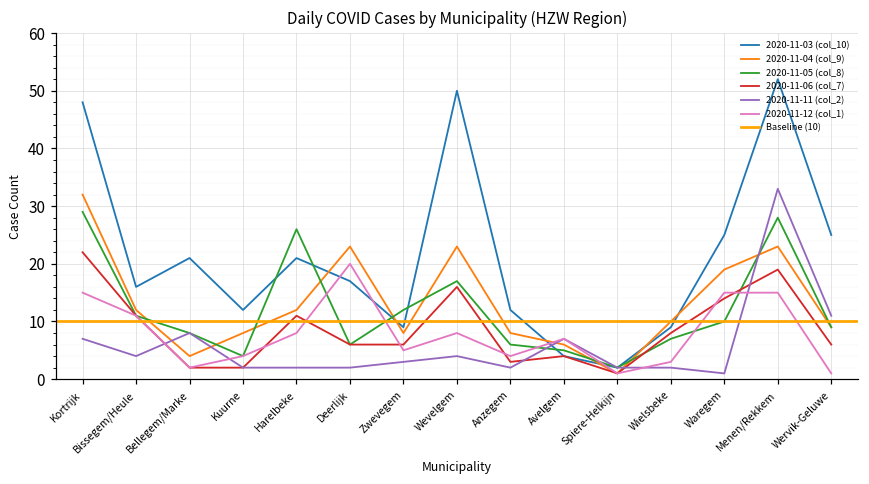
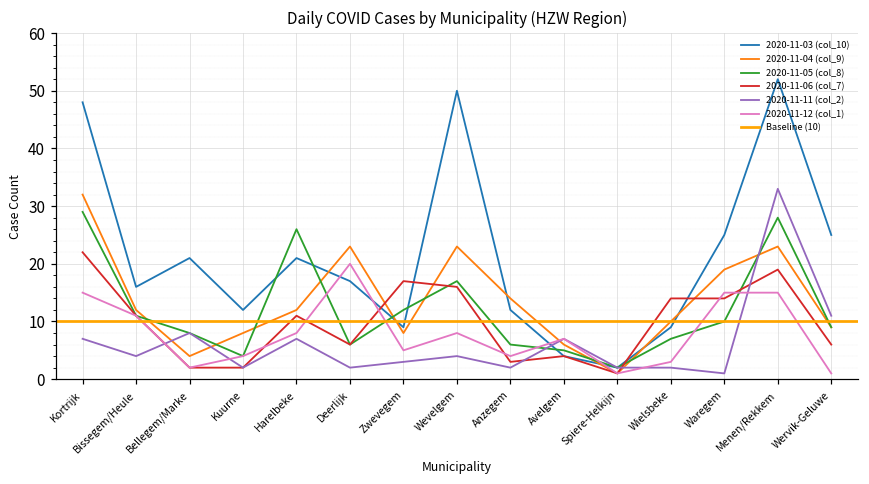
2020-11-11 (col_2), Harelbeke: 2 -> 7
2020-11-06 (col_7), Zwevegem: 6 -> 17
2020-11-04 (col_9), Anzegem: 8 -> 14
2020-11-06 (col_7), Wielsbeke: 8 -> 14
